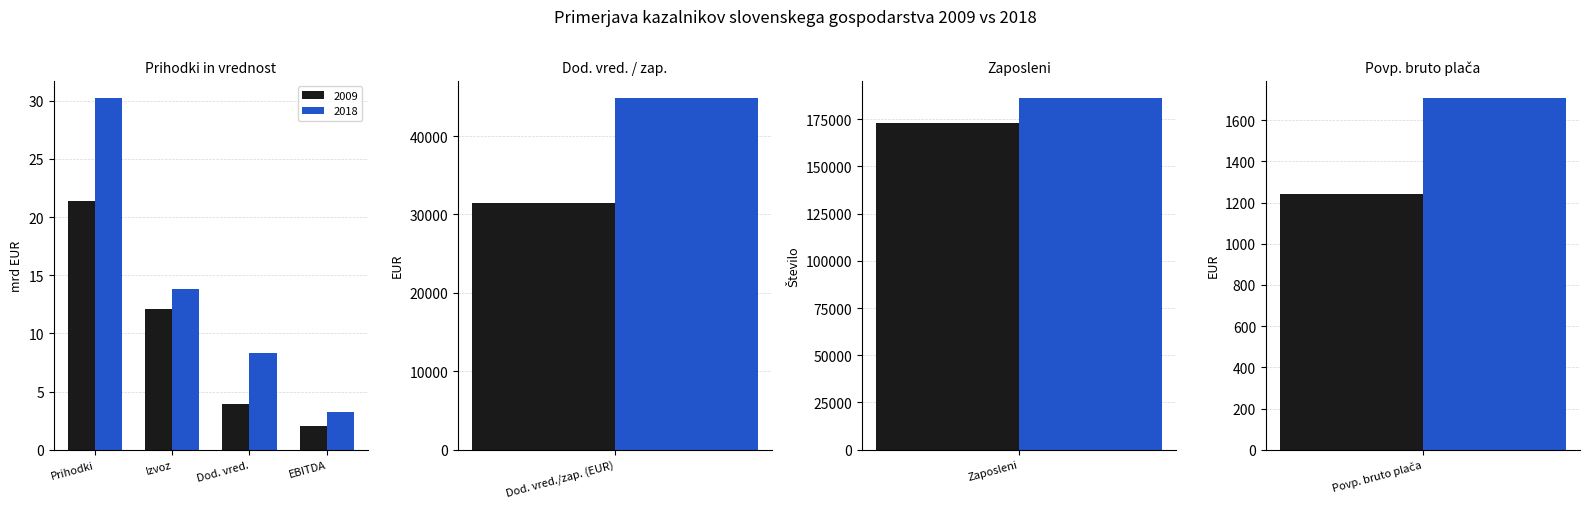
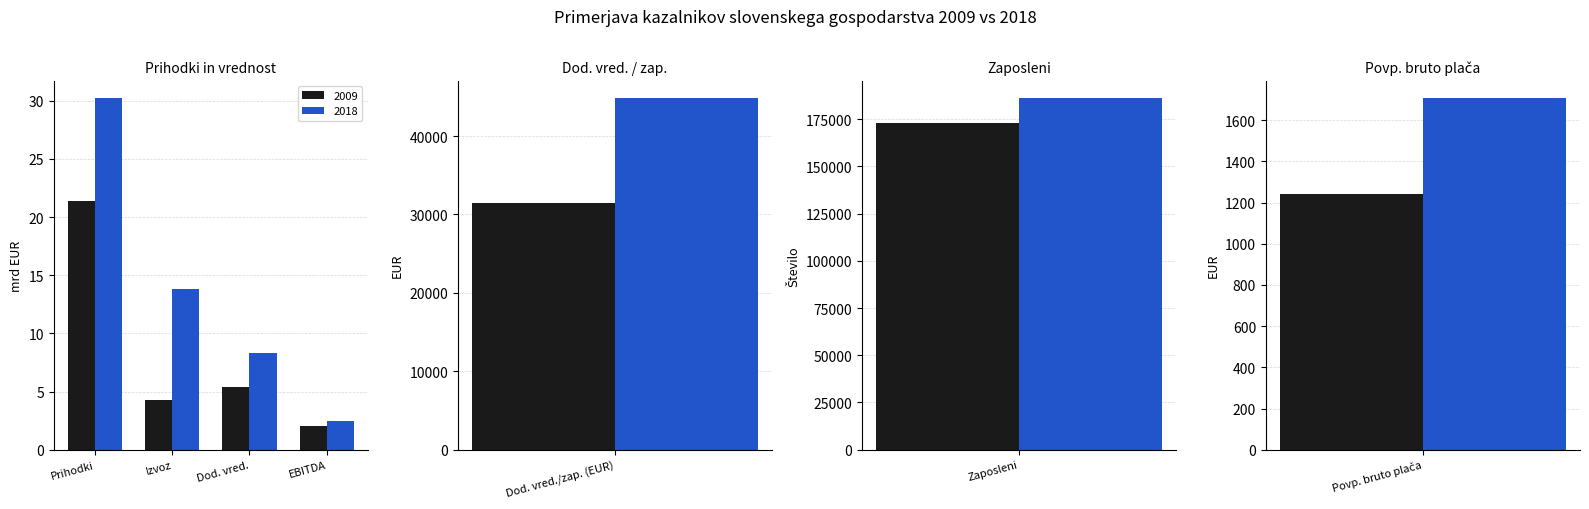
Prihodki in vrednost, 2009, Izvoz: 12.1 -> 4.3
Prihodki in vrednost, 2009, Dod. vred.: 3.9 -> 5.4
Prihodki in vrednost, 2018, EBITDA: 3.2 -> 2.5
